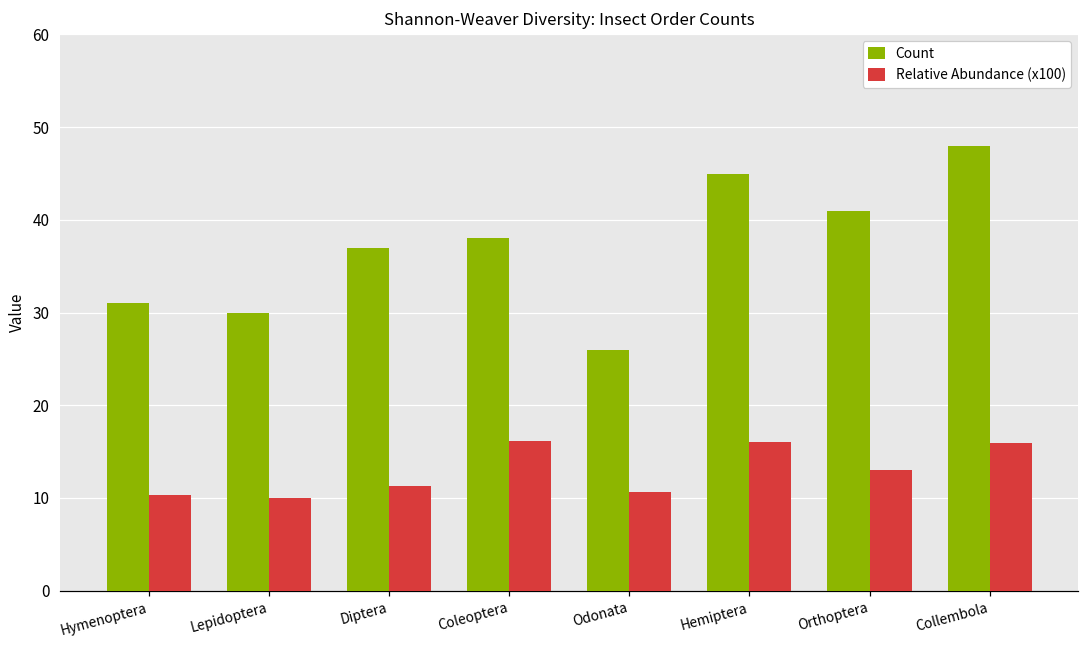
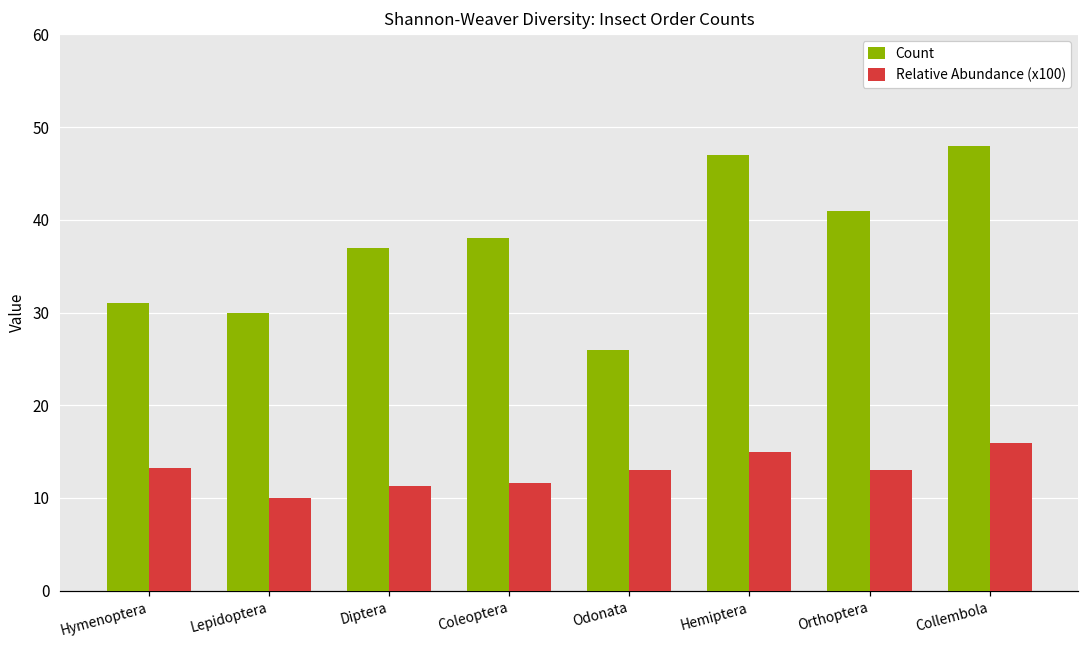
Relative Abundance (x100), Hymenoptera: 10 -> 13
Relative Abundance (x100), Coleoptera: 16 -> 12
Relative Abundance (x100), Odonata: 11 -> 13
Count, Hemiptera: 45 -> 47
Relative Abundance (x100), Hemiptera: 16 -> 15
